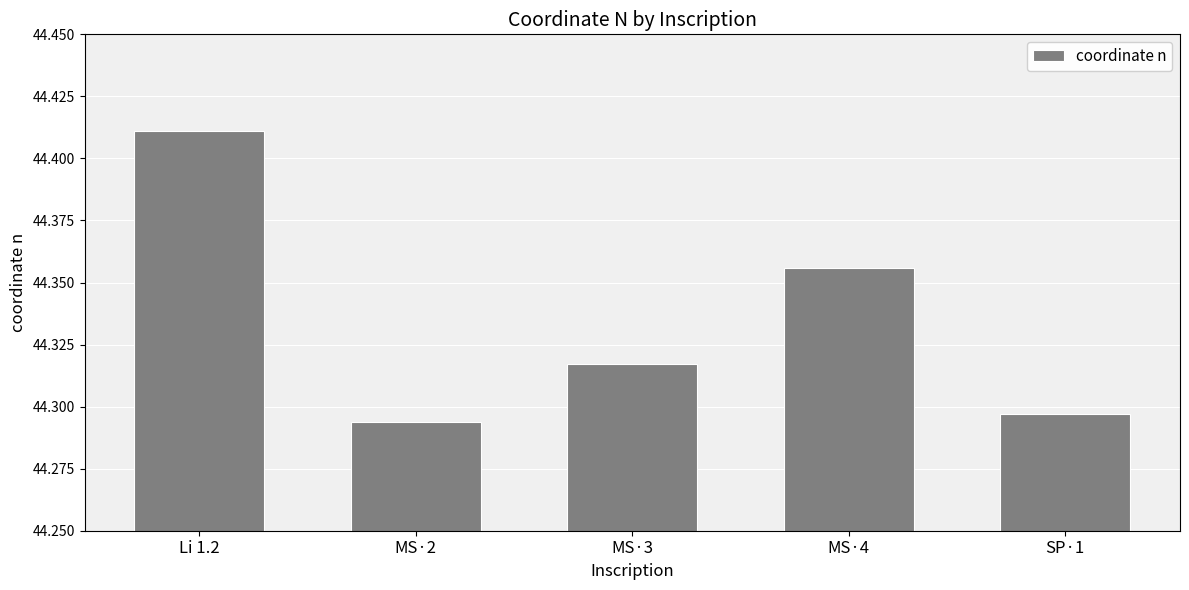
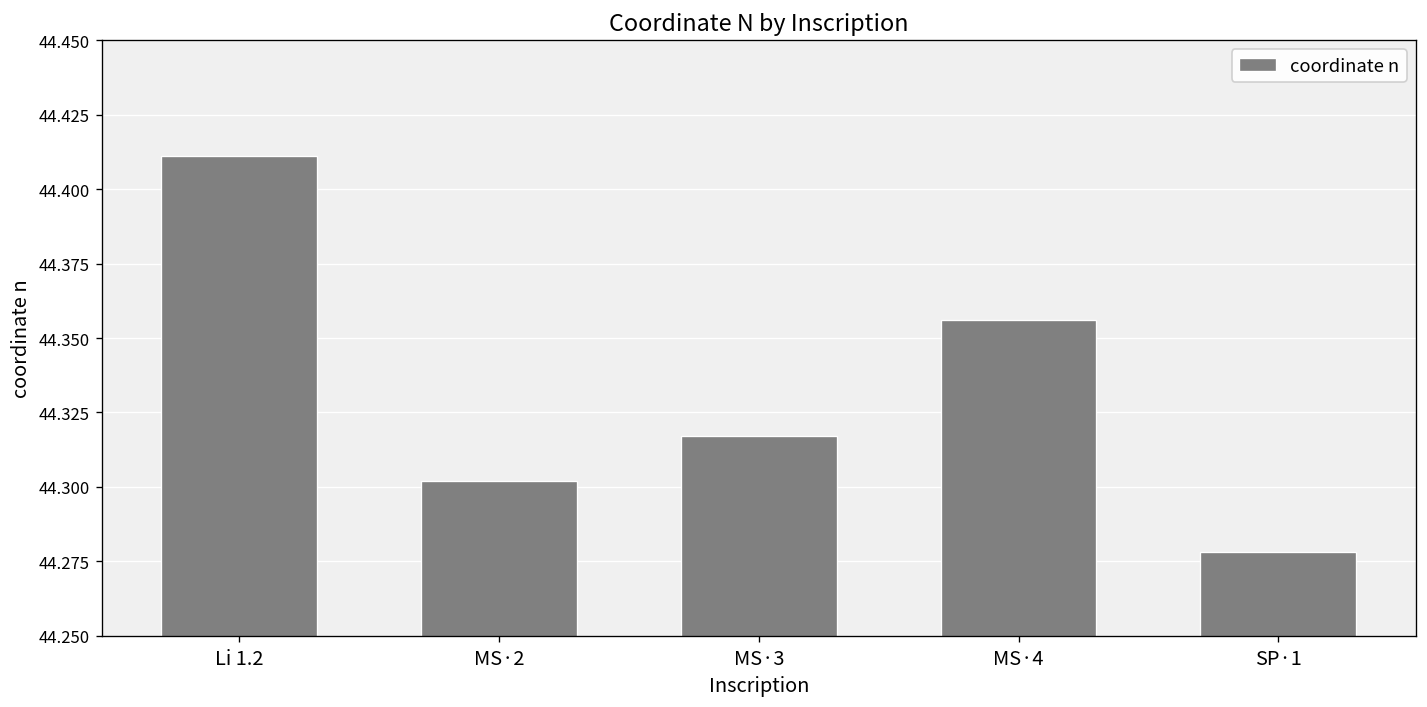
MS·2: 44.294 -> 44.302
SP·1: 44.297 -> 44.278
